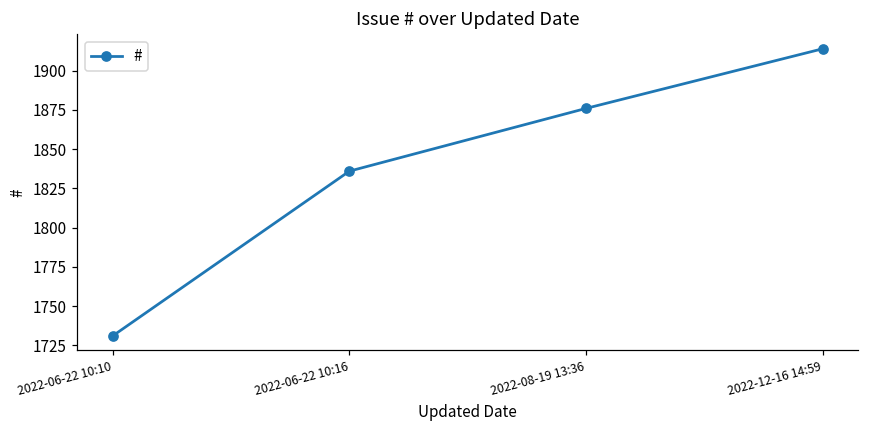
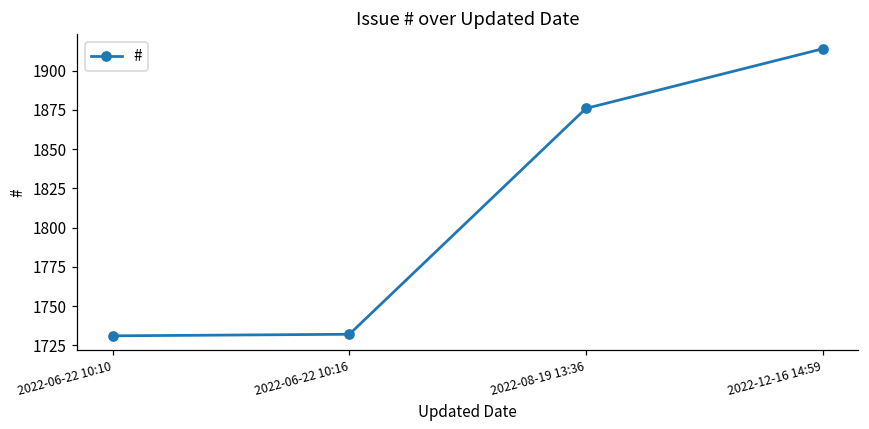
2022-06-22 10:16: 1836 -> 1732
